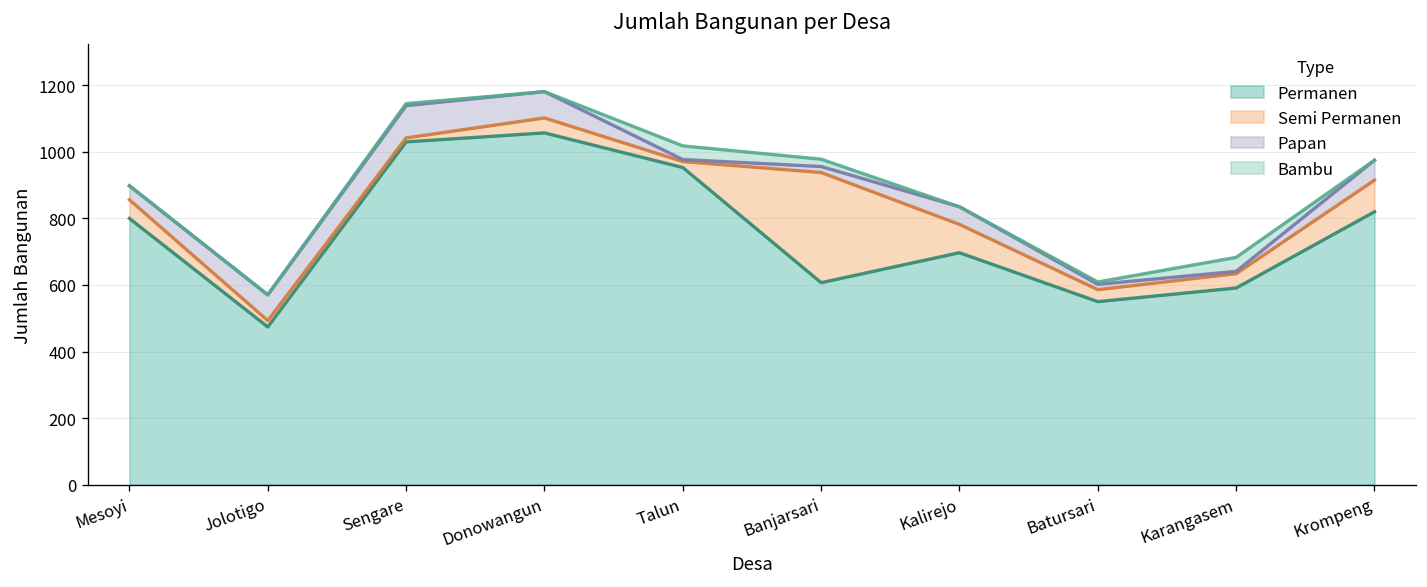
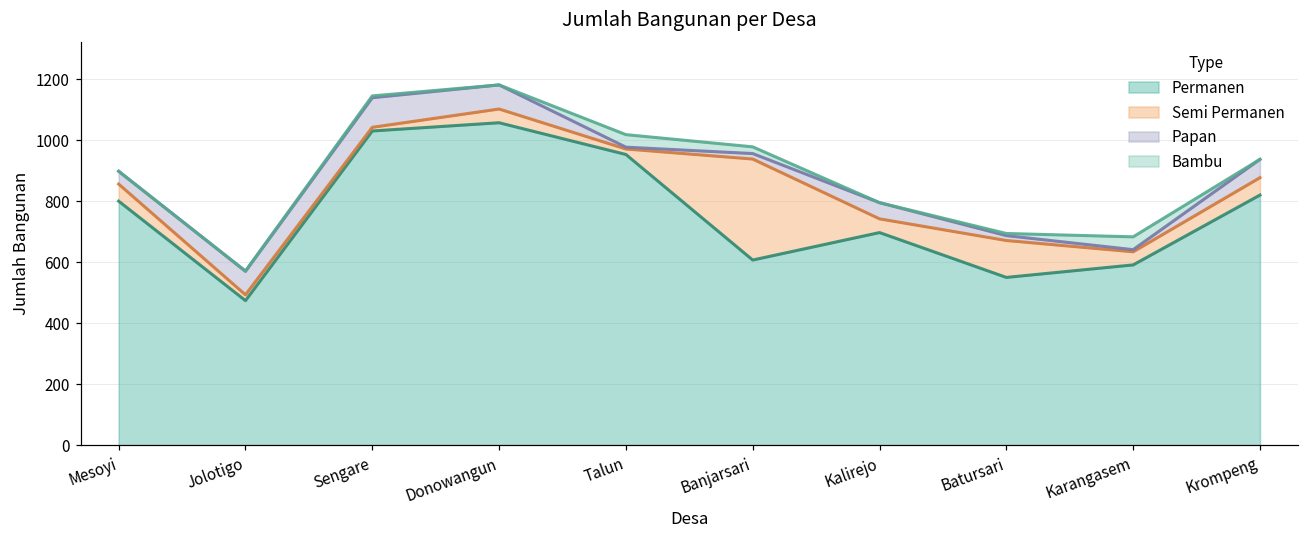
Semi Permanen, Kalirejo: 90 -> 50
Semi Permanen, Batursari: 40 -> 120
Semi Permanen, Krompeng: 100 -> 60
